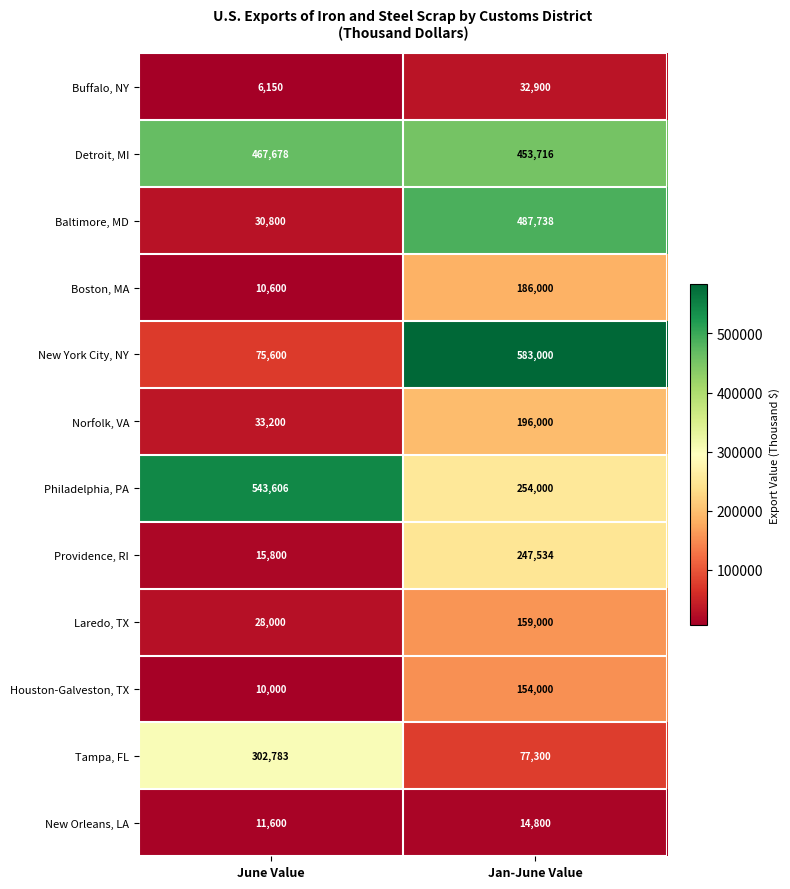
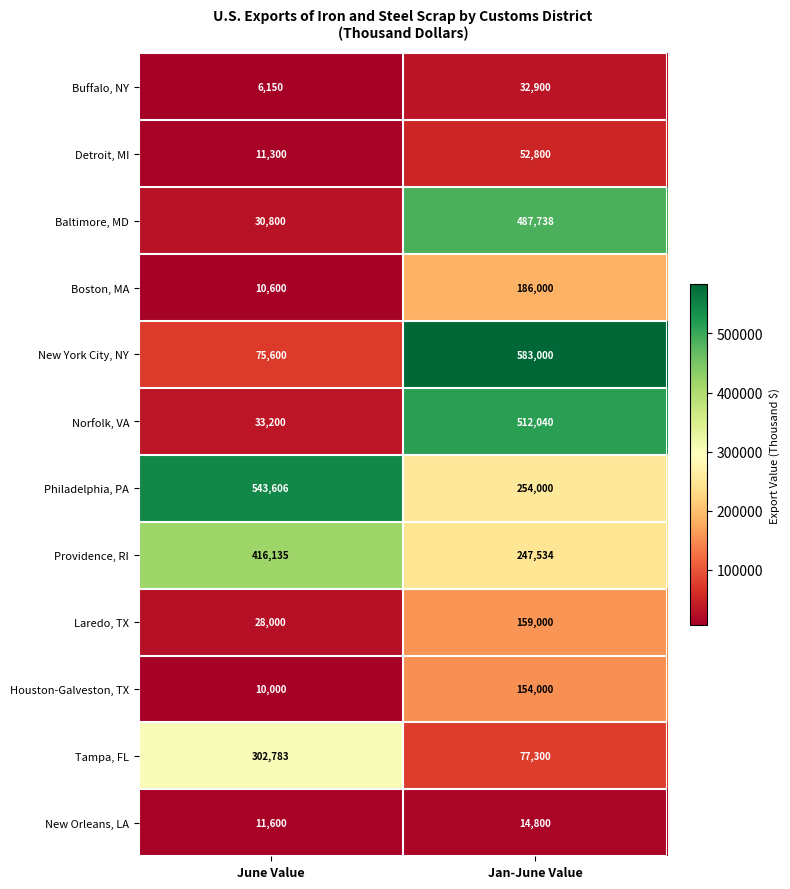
Detroit, MI, June Value: 467,678 -> 11,300
Detroit, MI, Jan-June Value: 453,716 -> 52,800
Norfolk, VA, Jan-June Value: 196,000 -> 512,040
Providence, RI, June Value: 15,800 -> 416,135
